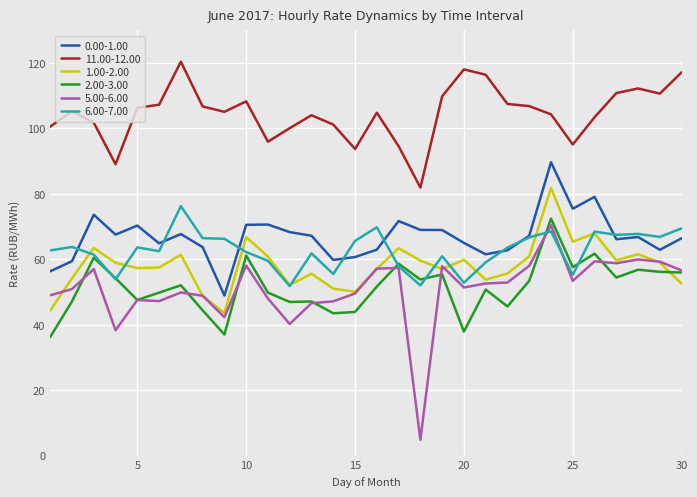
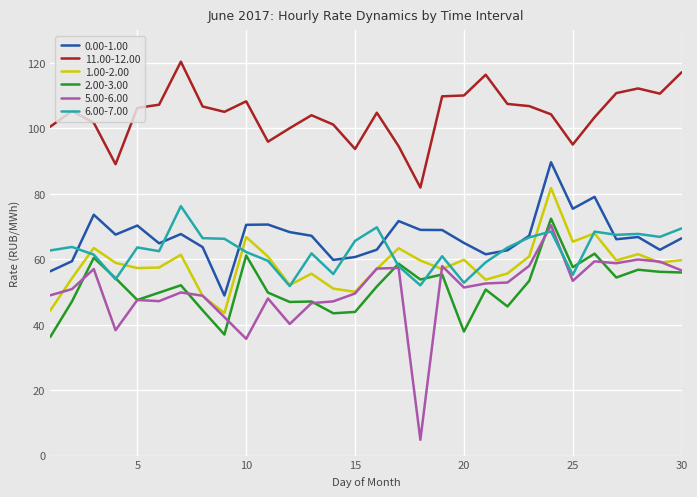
5.00-6.00, 10: 58 -> 36
11.00-12.00, 20: 118 -> 110
1.00-2.00, 30: 53 -> 60
